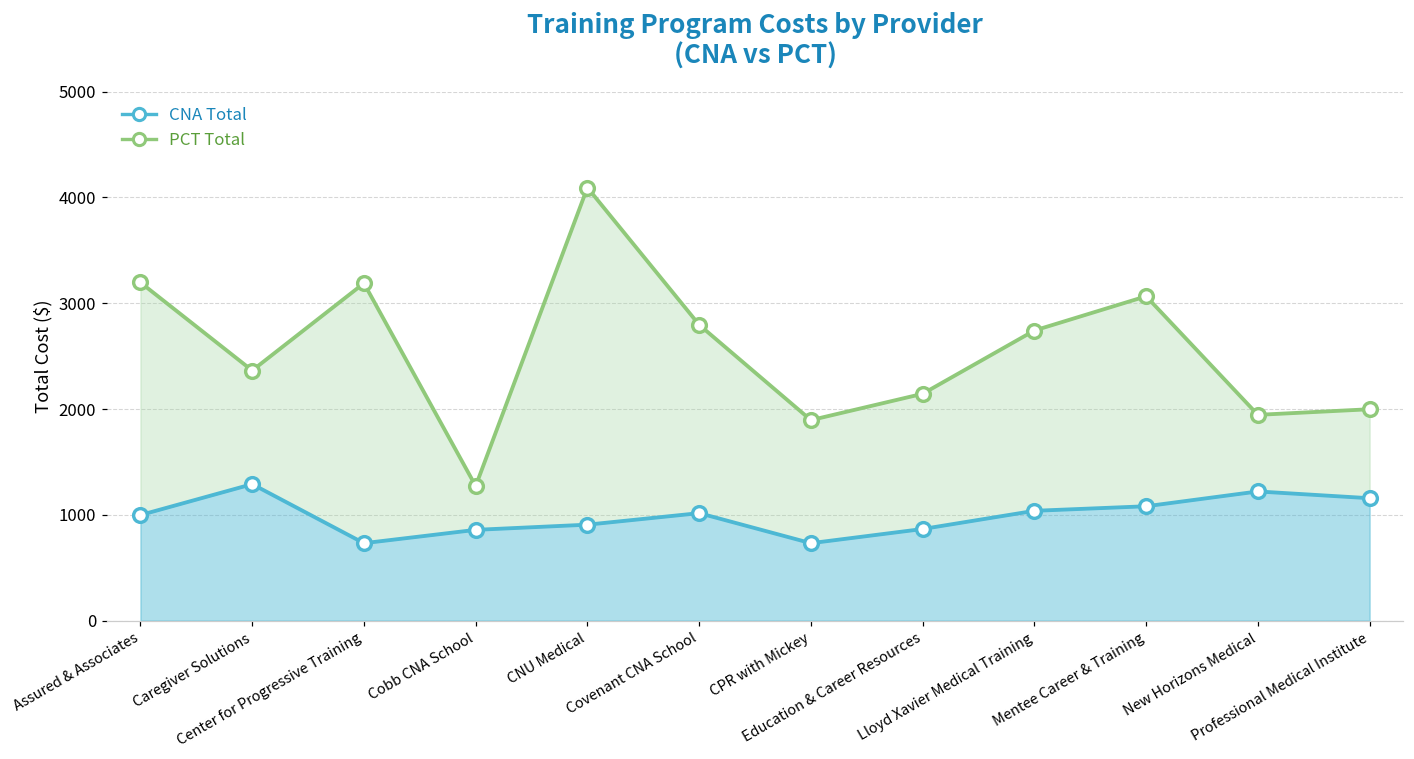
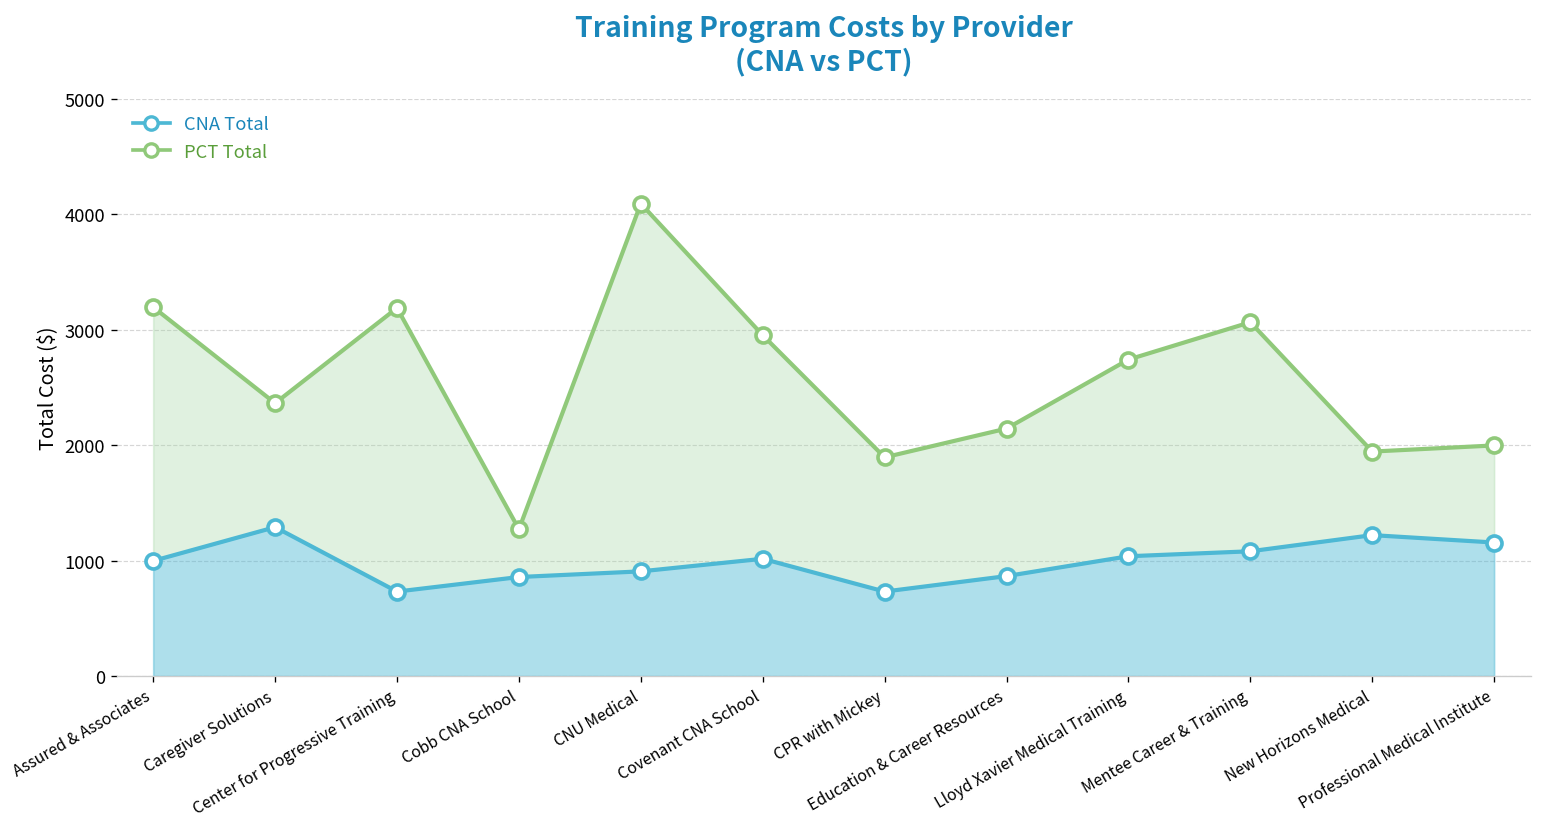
PCT Total, Covenant CNA School: 2800 -> 3000
